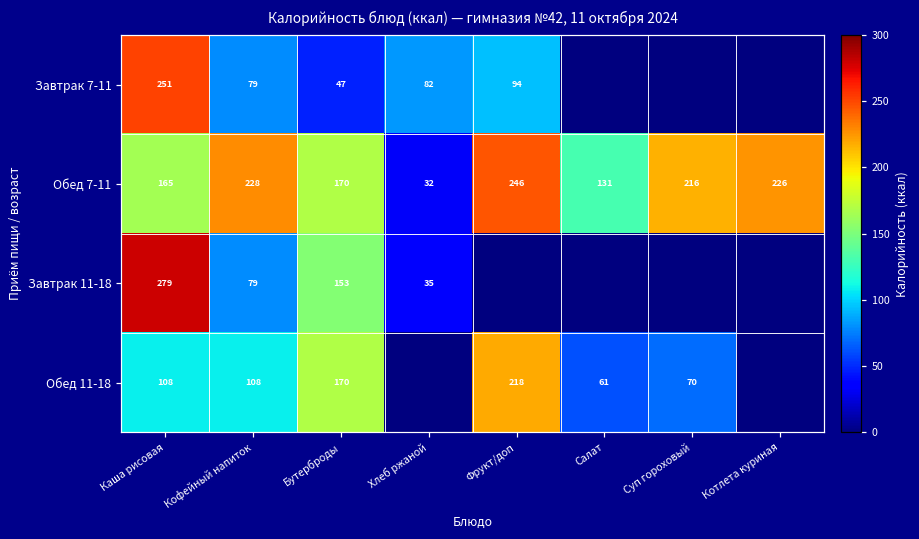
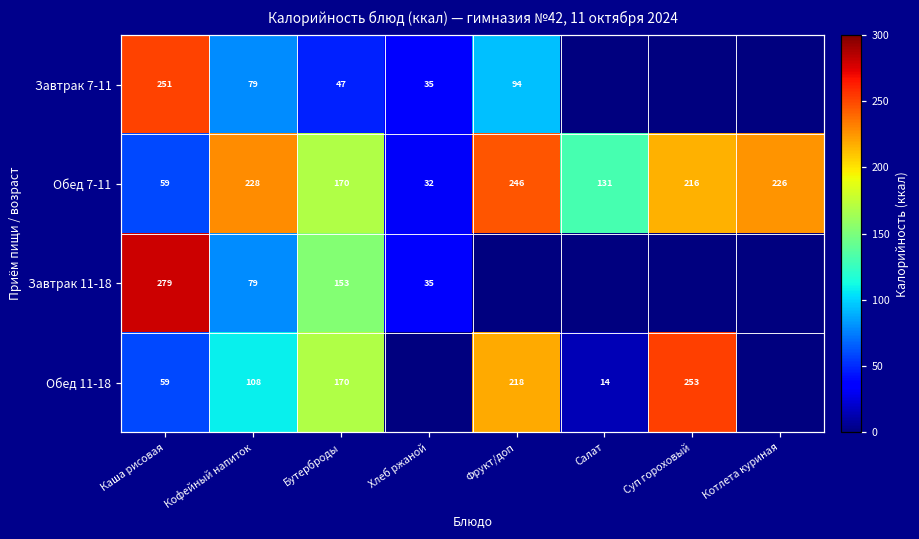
Завтрак 7-11, Хлеб ржаной: 82 -> 35
Обед 7-11, Каша рисовая: 165 -> 59
Обед 11-18, Каша рисовая: 108 -> 59
Обед 11-18, Салат: 61 -> 14
Обед 11-18, Суп гороховый: 70 -> 253
